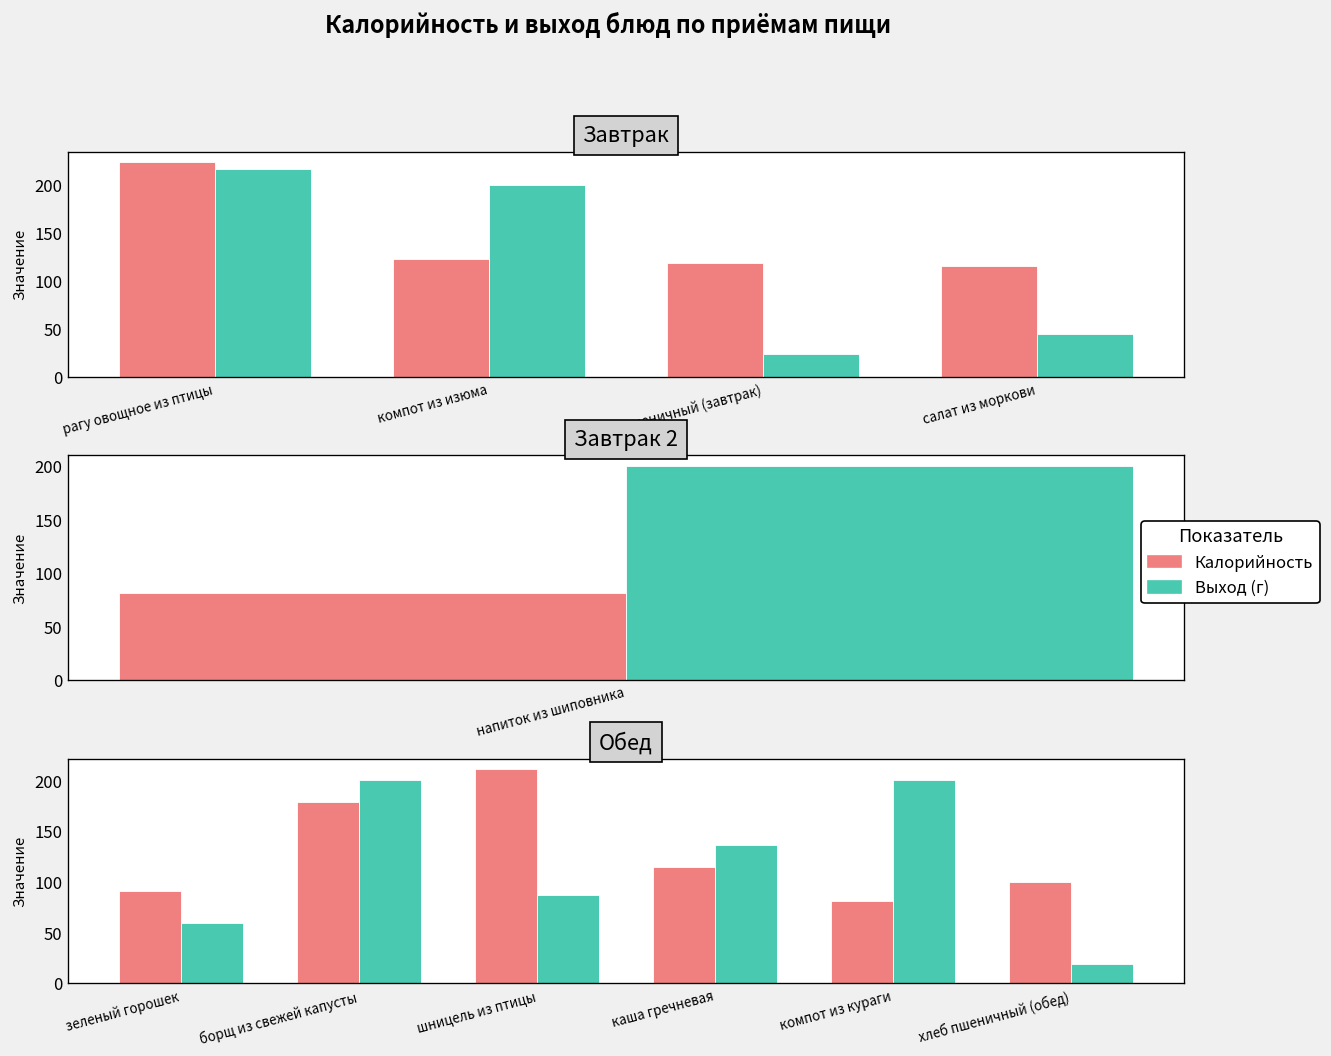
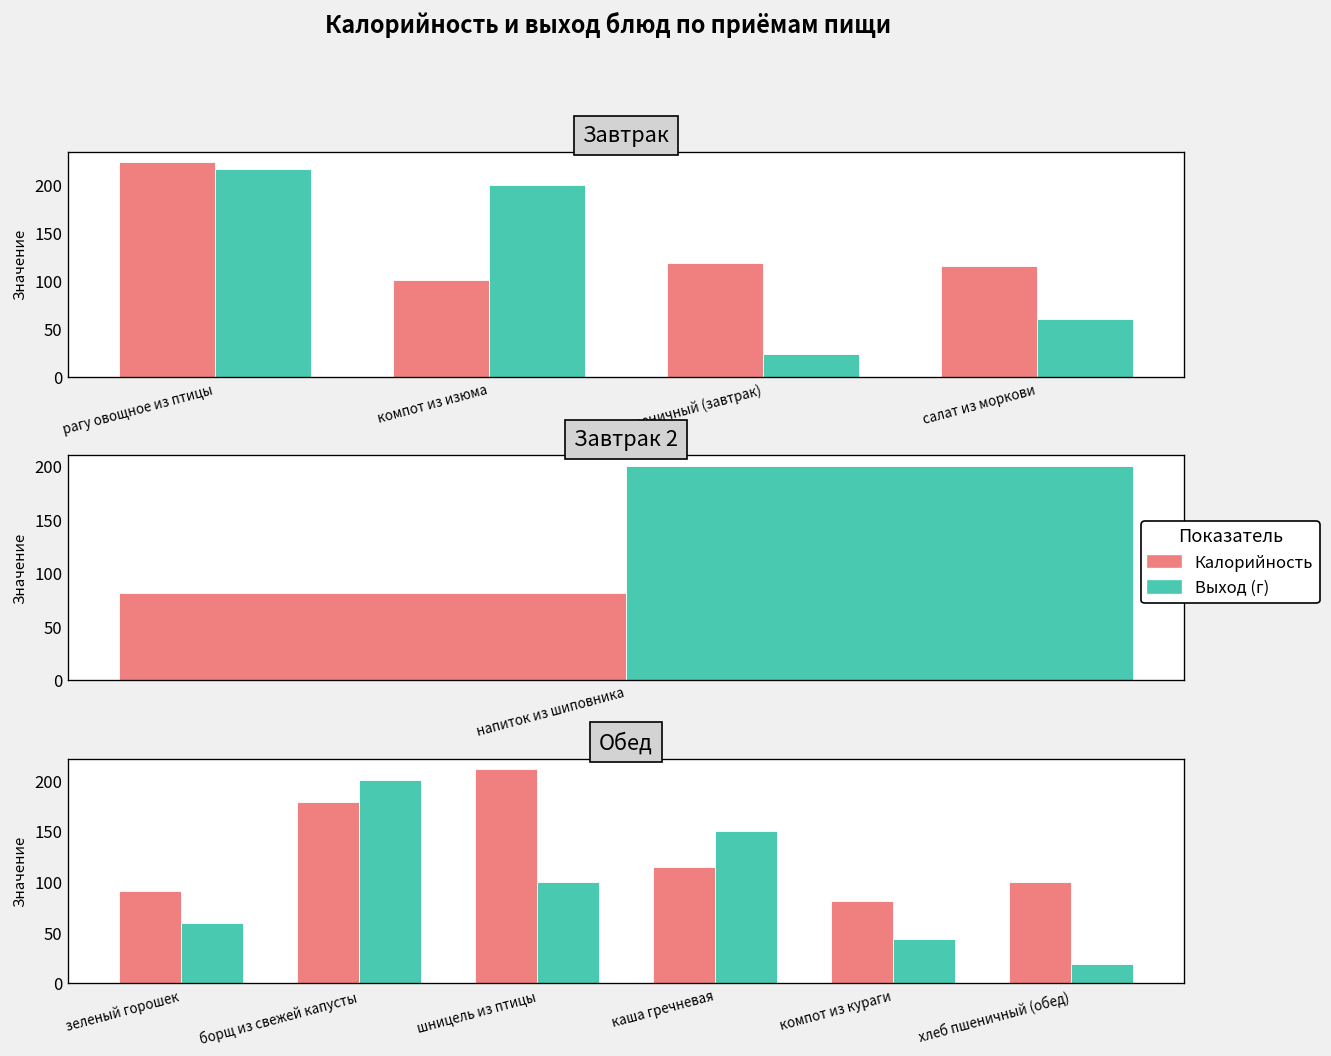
Завтрак, Калорийность, компот из изюма: 120 -> 100
Завтрак, Выход (г), салат из моркови: 40 -> 60
Обед, Выход (г), шницель из птицы: 90 -> 100
Обед, Выход (г), каша гречневая: 140 -> 150
Обед, Выход (г), компот из кураги: 200 -> 40
